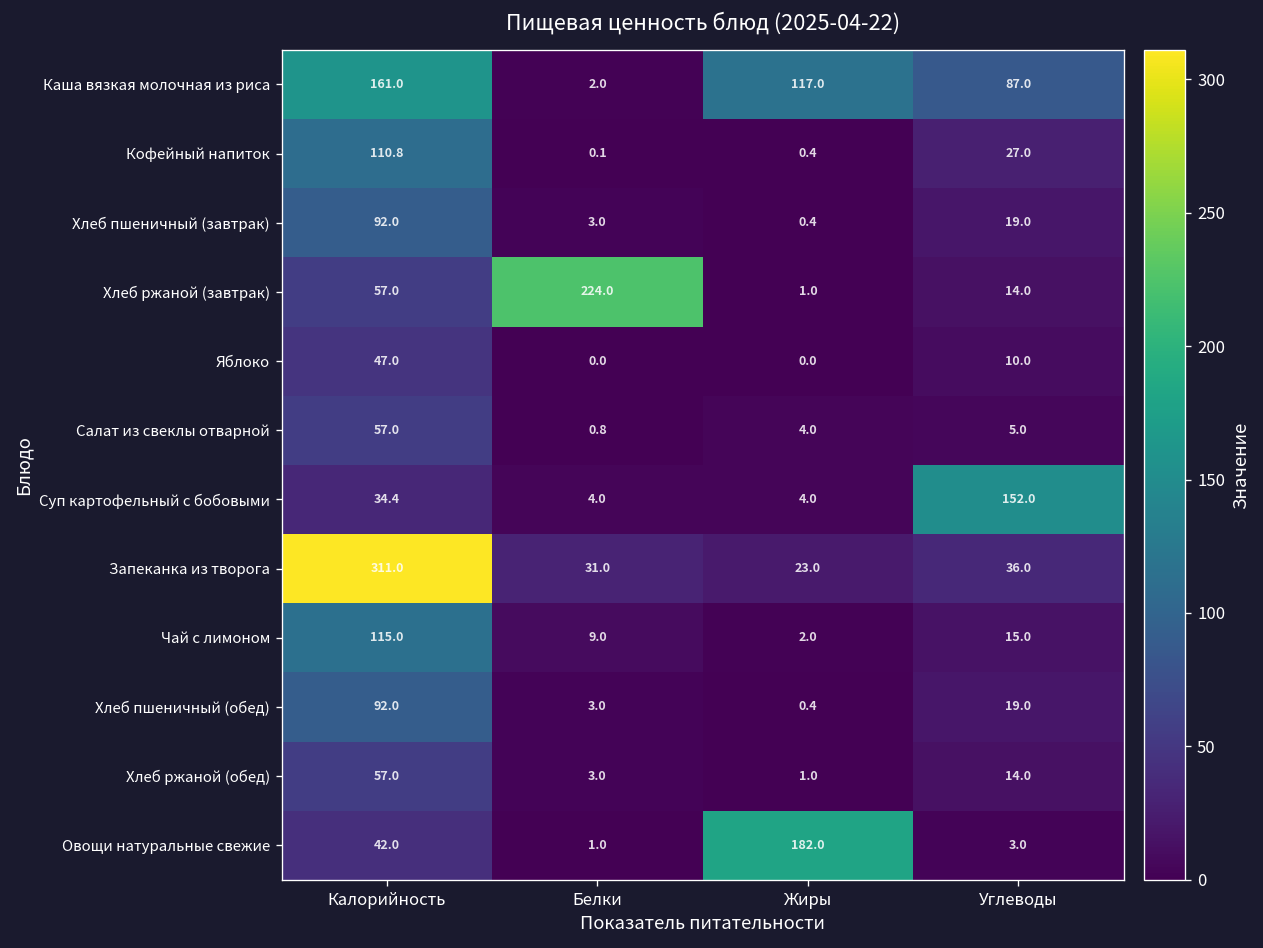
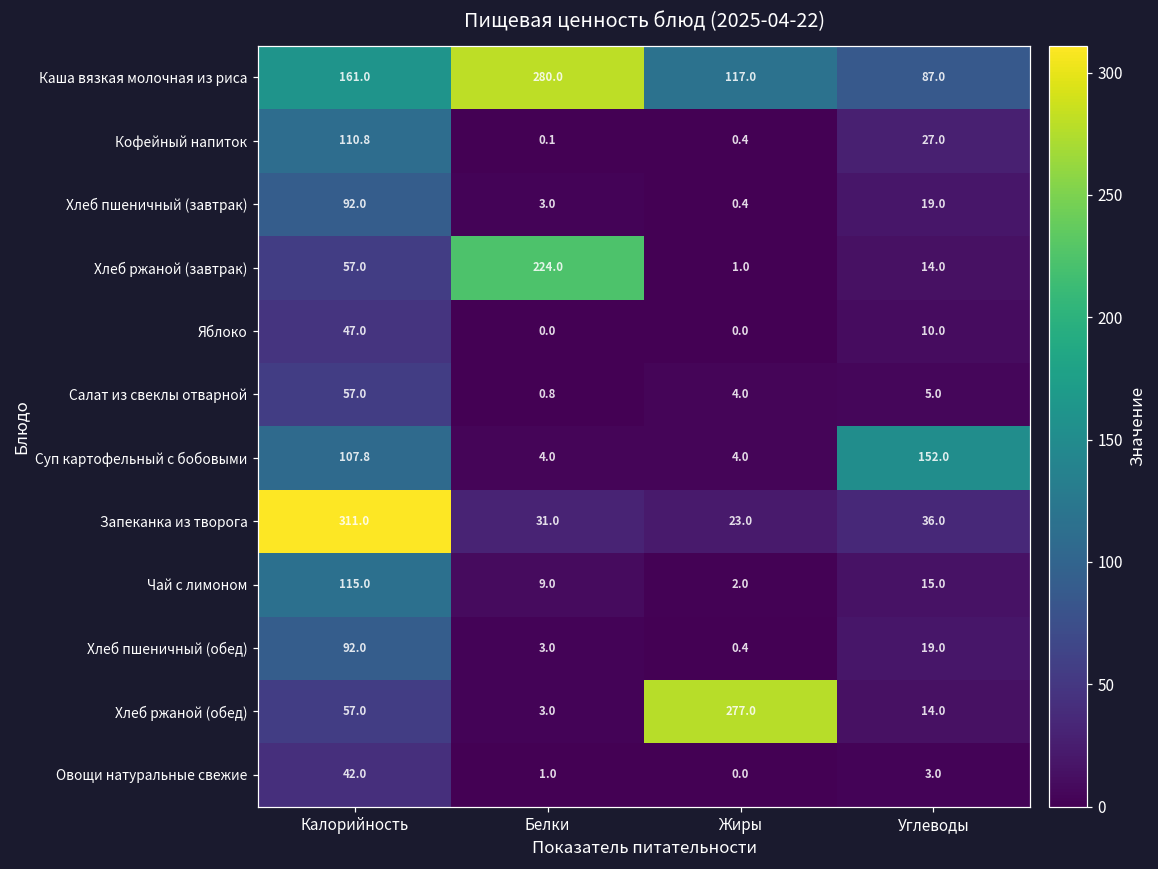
Каша вязкая молочная из риса, Белки: 2.0 -> 280.0
Суп картофельный с бобовыми, Калорийность: 34.4 -> 107.8
Хлеб ржаной (обед), Жиры: 1.0 -> 277.0
Овощи натуральные свежие, Жиры: 182.0 -> 0.0
